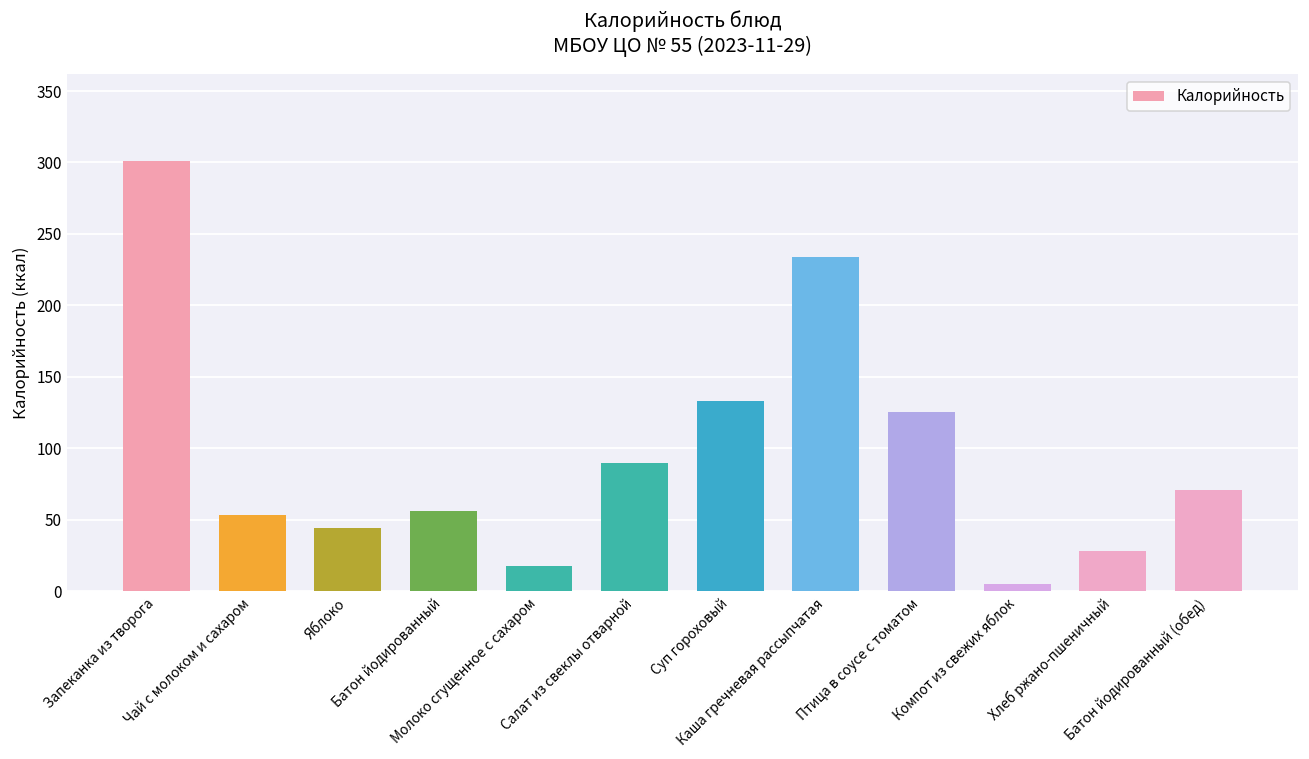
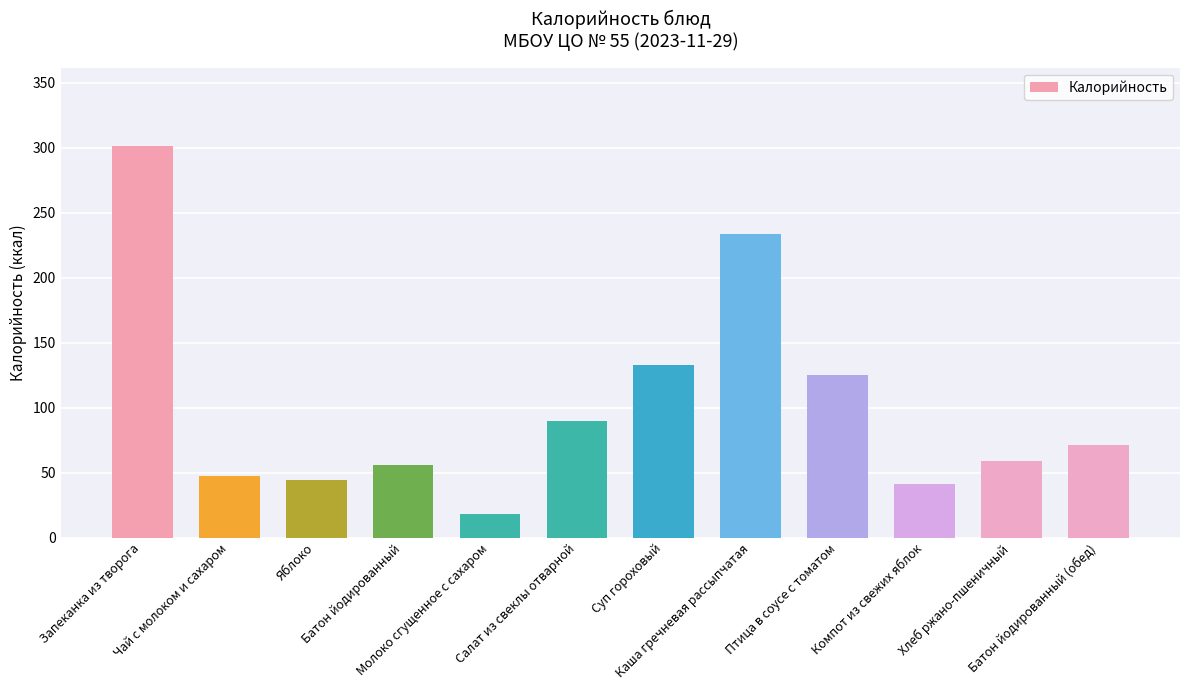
Чай с молоком и сахаром: 54 -> 47
Компот из свежих яблок: 5 -> 42
Хлеб ржано-пшеничный: 28 -> 59
